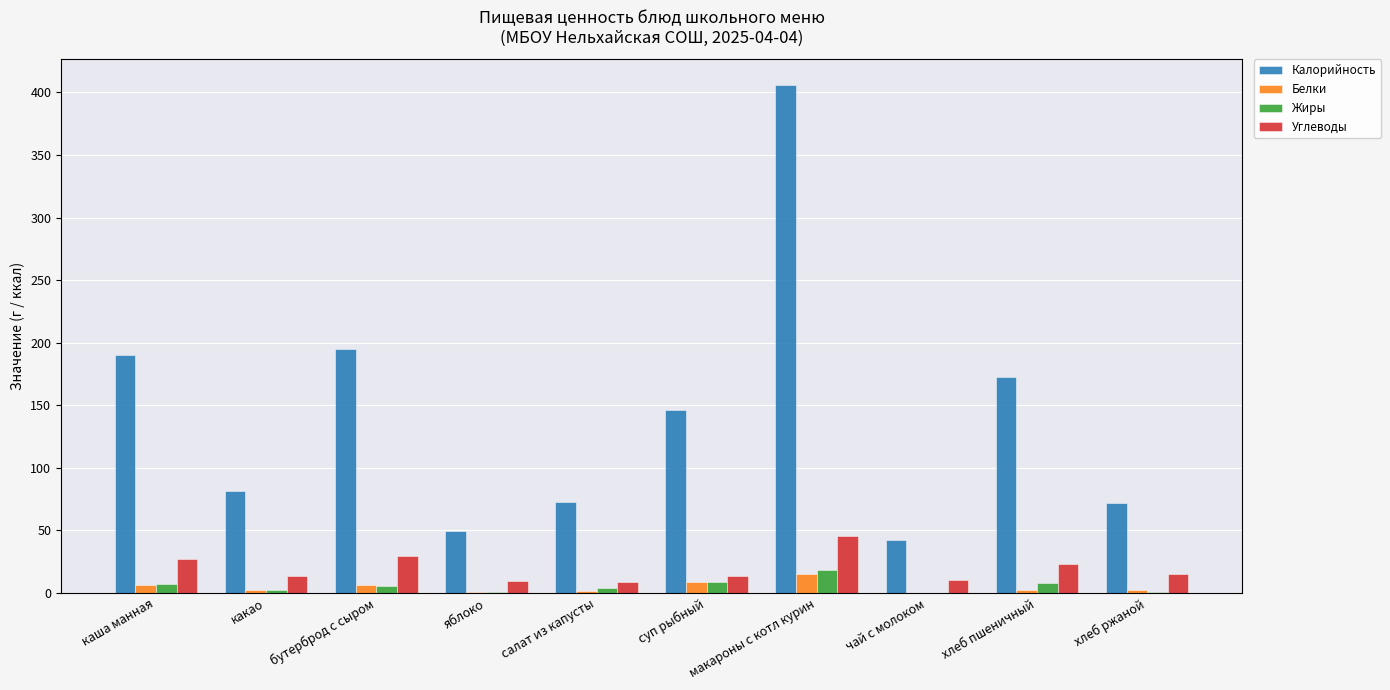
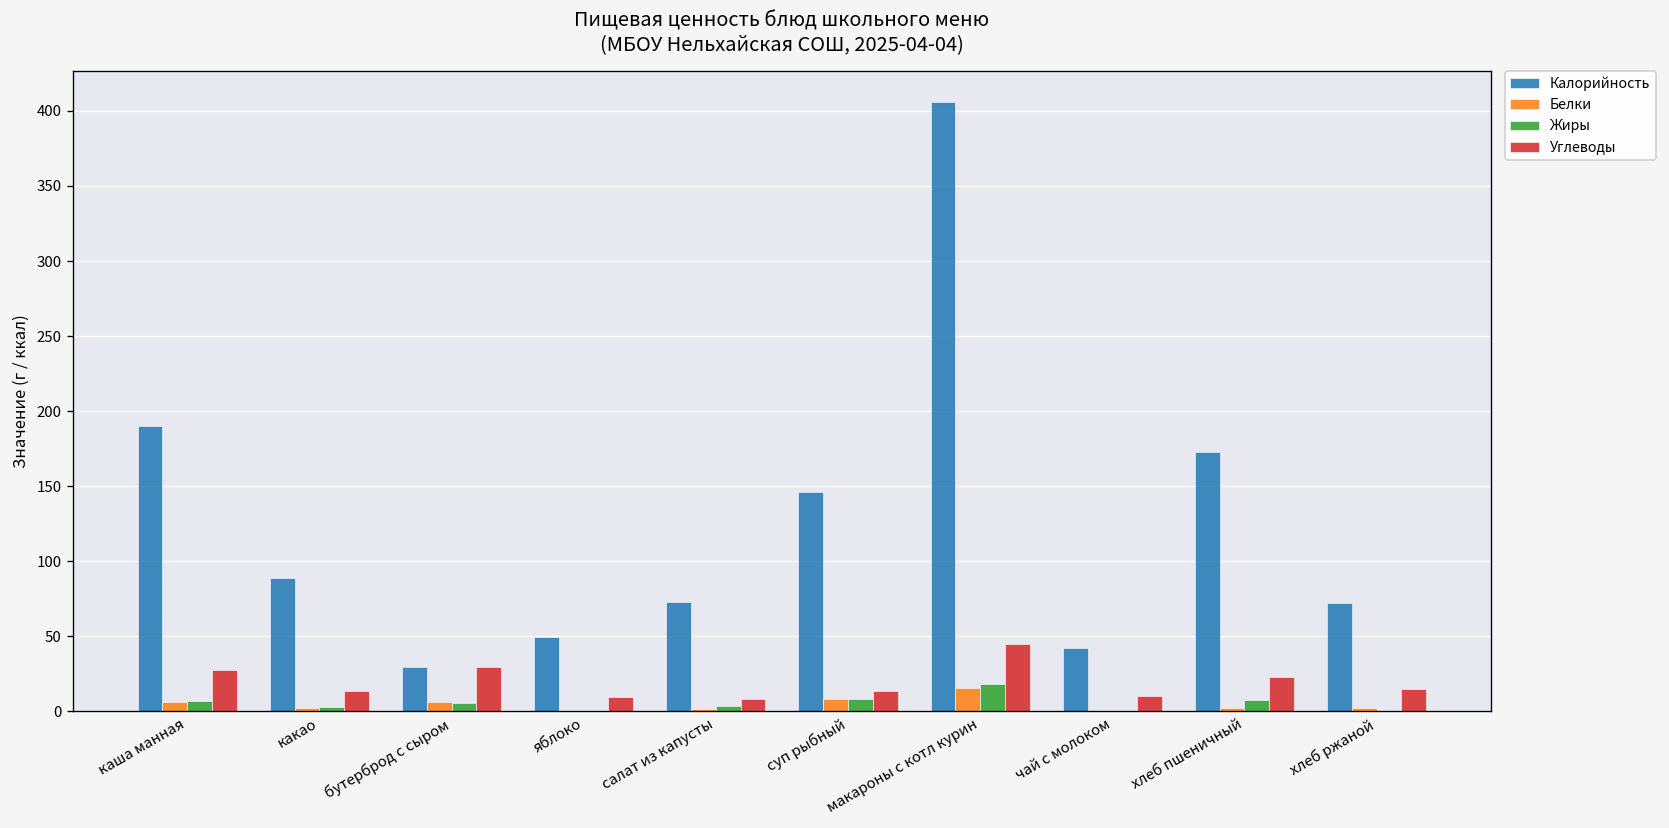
Калорийность, какао: 81 -> 89
Калорийность, бутерброд с сыром: 195 -> 29
